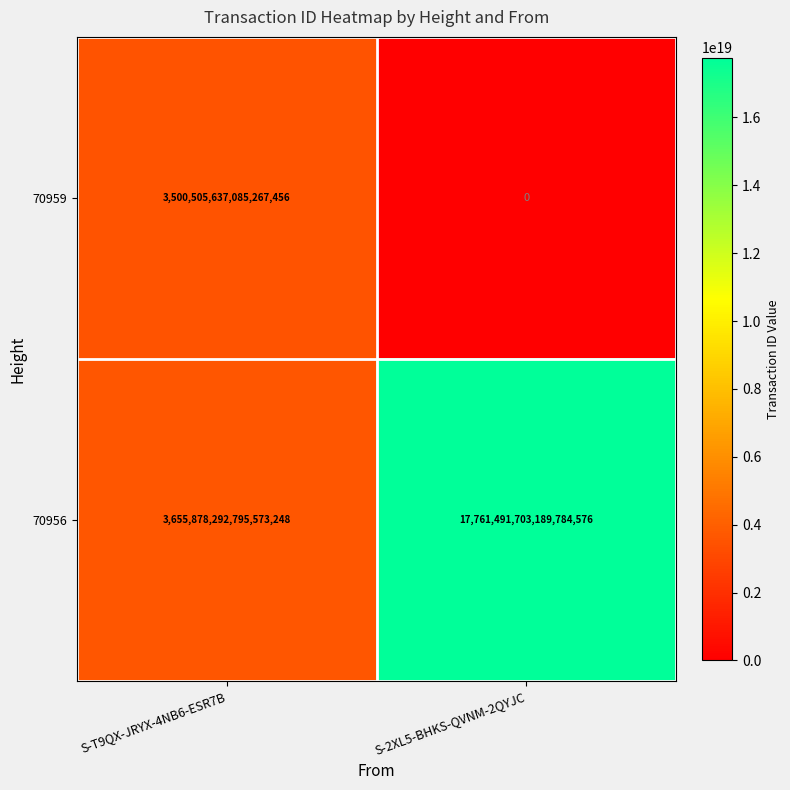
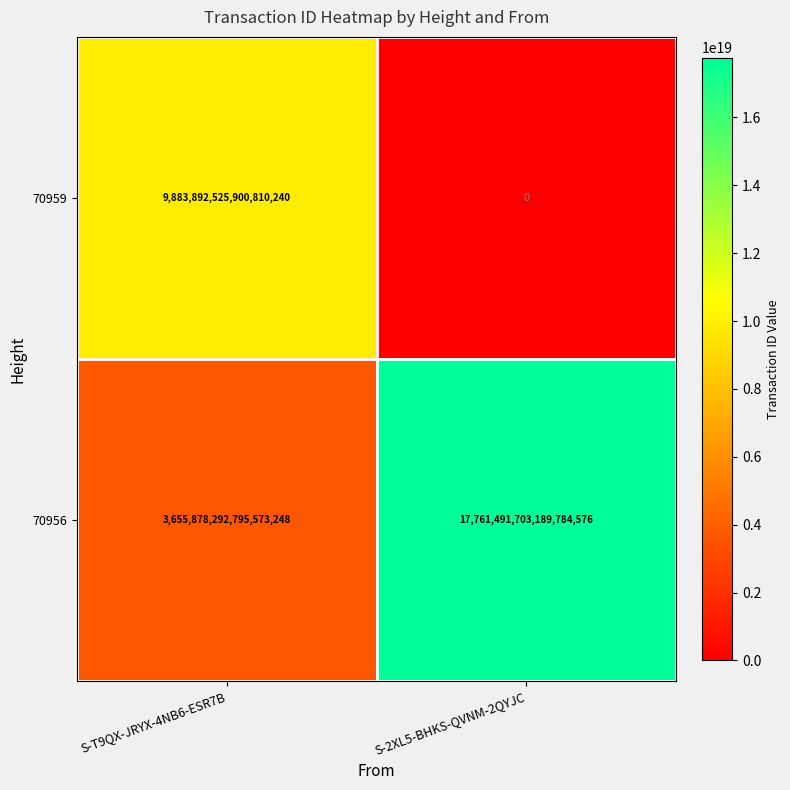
70959, S-T9QX-JRYX-4NB6-ESR7B: 3,500,505,637,085,267,456 -> 9,883,892,525,900,810,240
